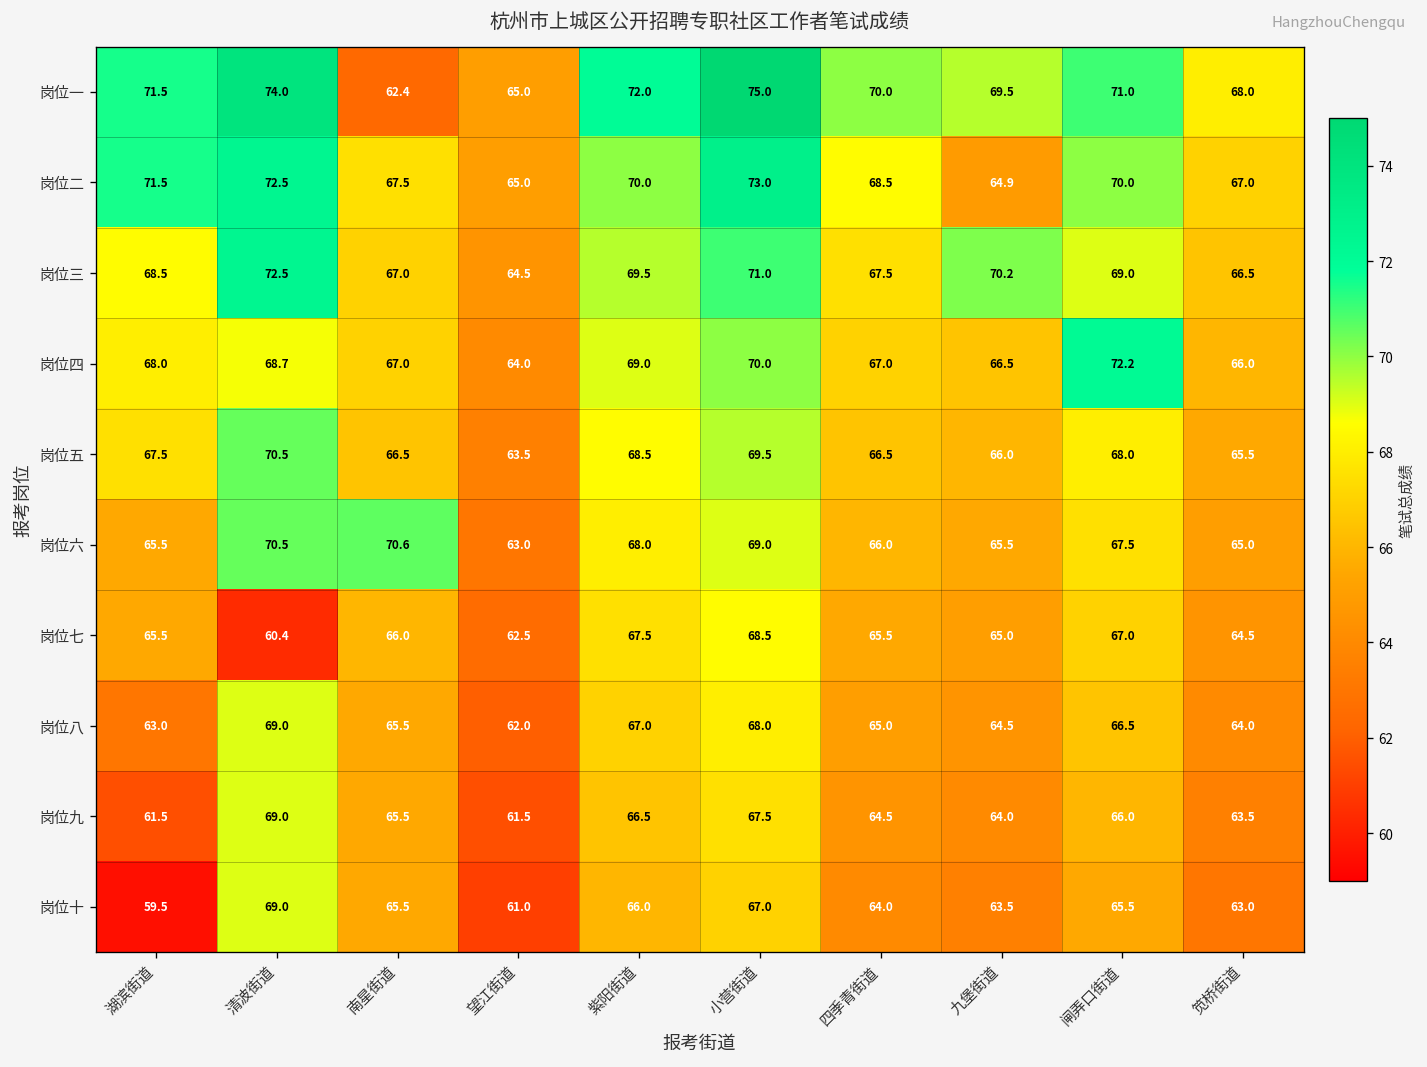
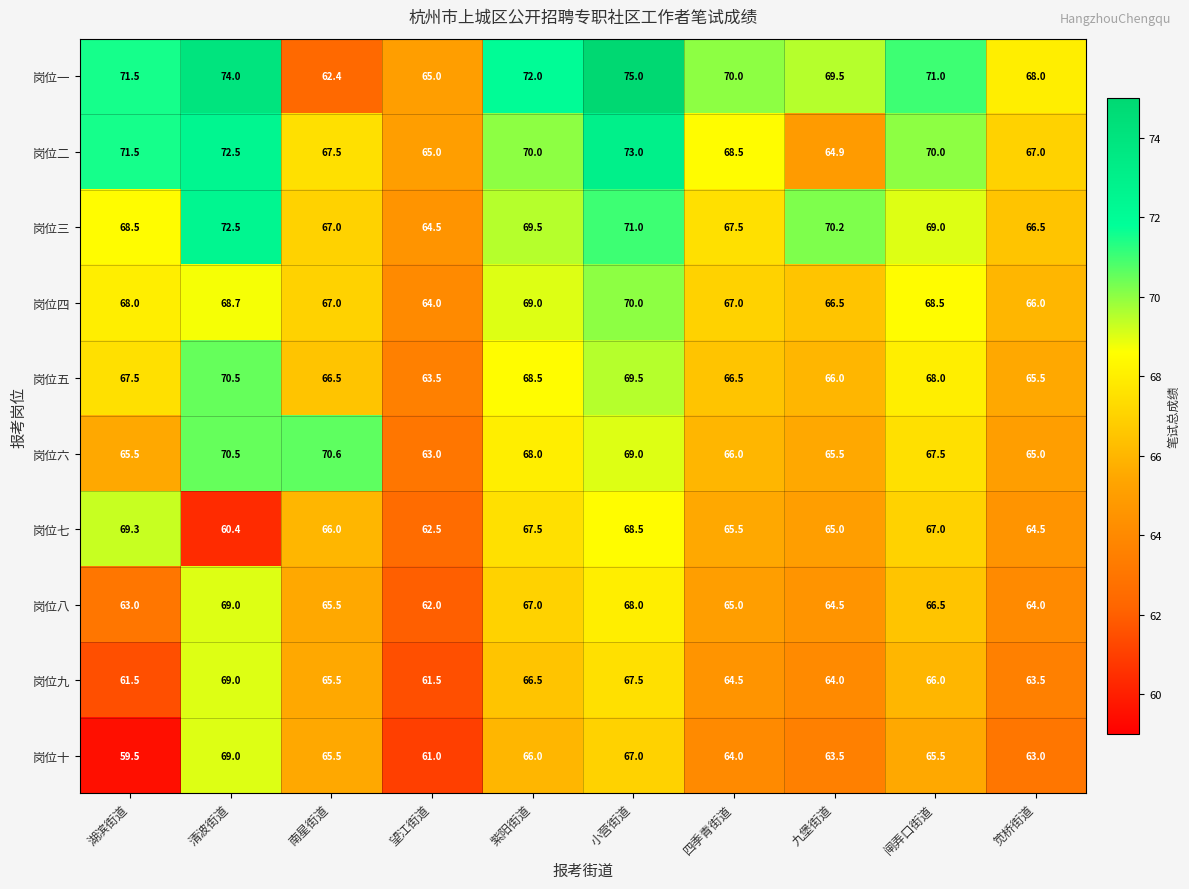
岗位四, 闸弄口街道: 72.2 -> 68.5
岗位七, 湖滨街道: 65.5 -> 69.3
